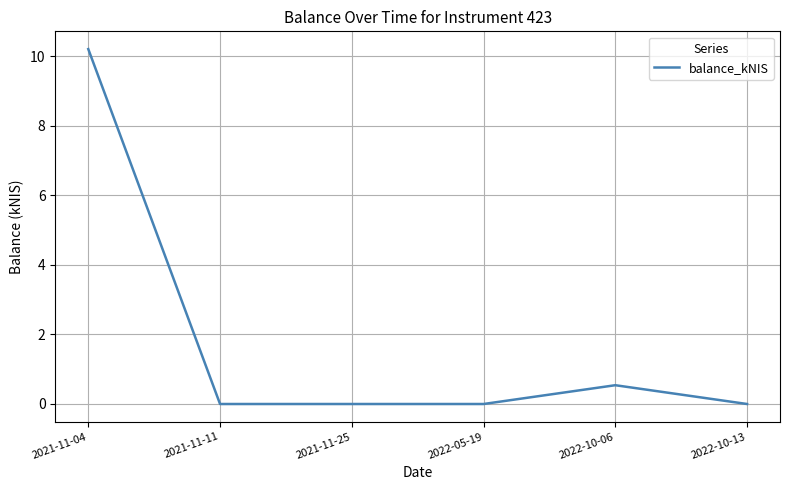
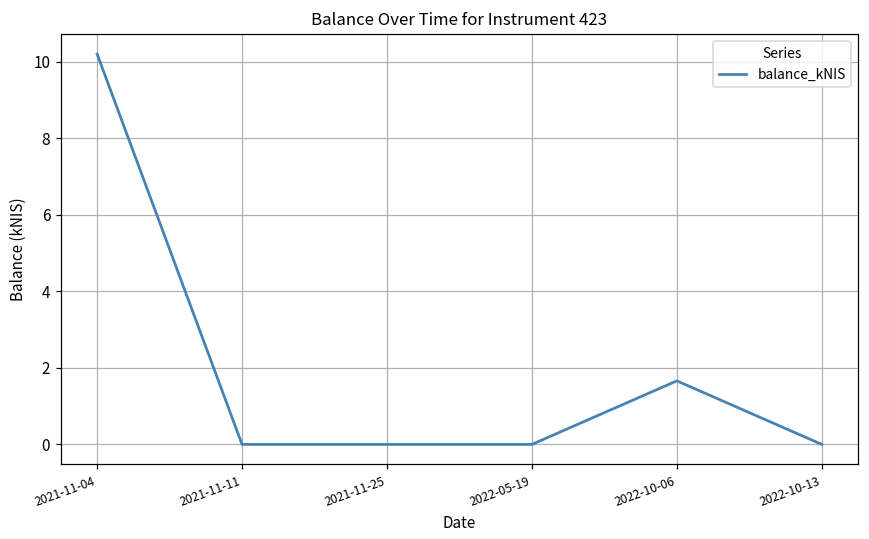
2022-10-06: 0.5 -> 1.7
